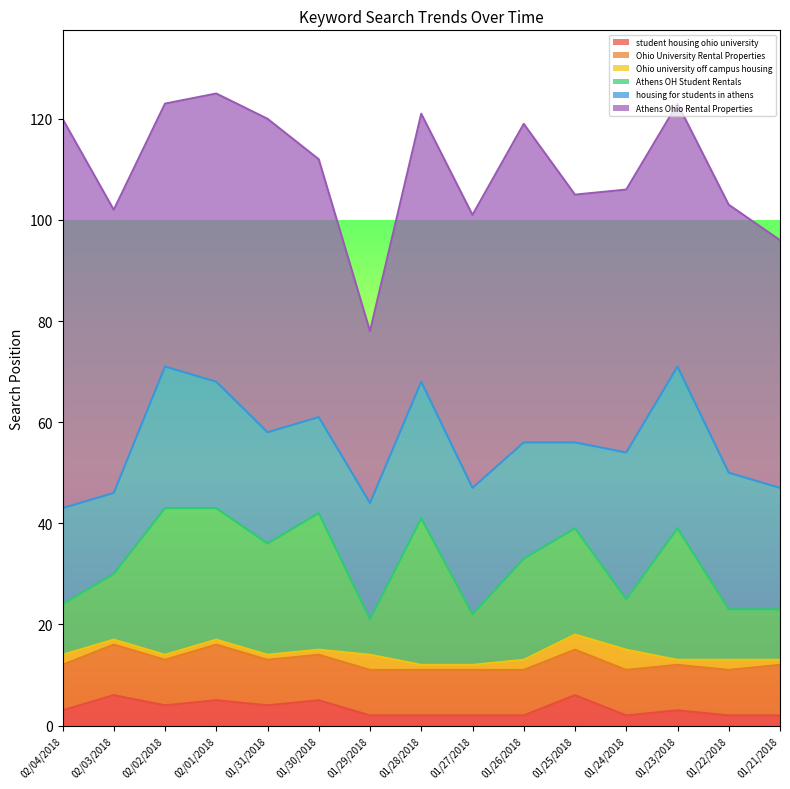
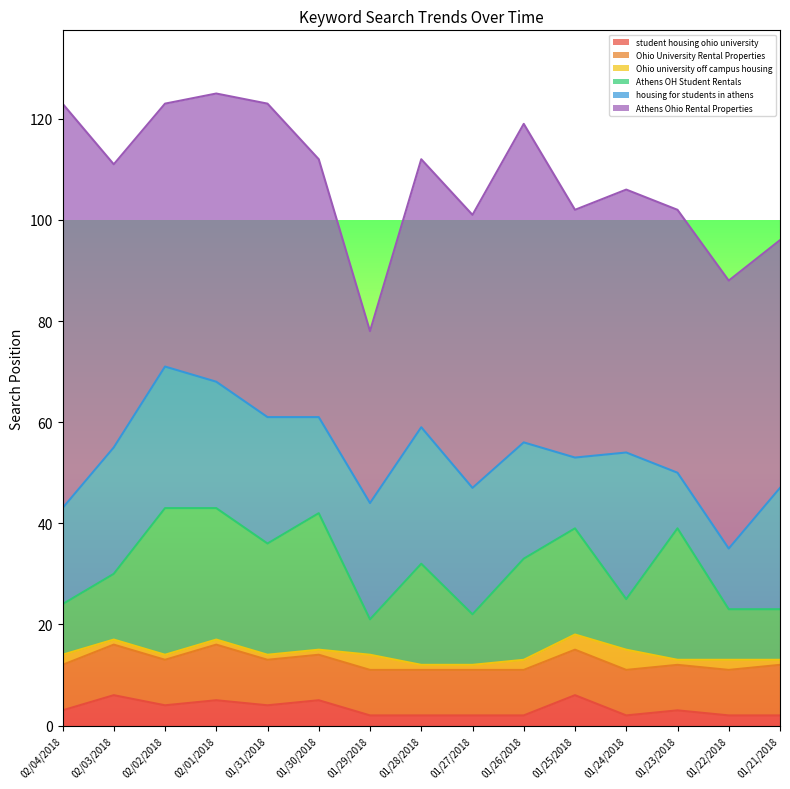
Athens Ohio Rental Properties, 02/04/2018: 77 -> 80
housing for students in athens, 02/03/2018: 16 -> 25
housing for students in athens, 01/31/2018: 22 -> 25
Athens OH Student Rentals, 01/28/2018: 29 -> 20
housing for students in athens, 01/25/2018: 17 -> 14
housing for students in athens, 01/23/2018: 32 -> 11
housing for students in athens, 01/22/2018: 27 -> 12
